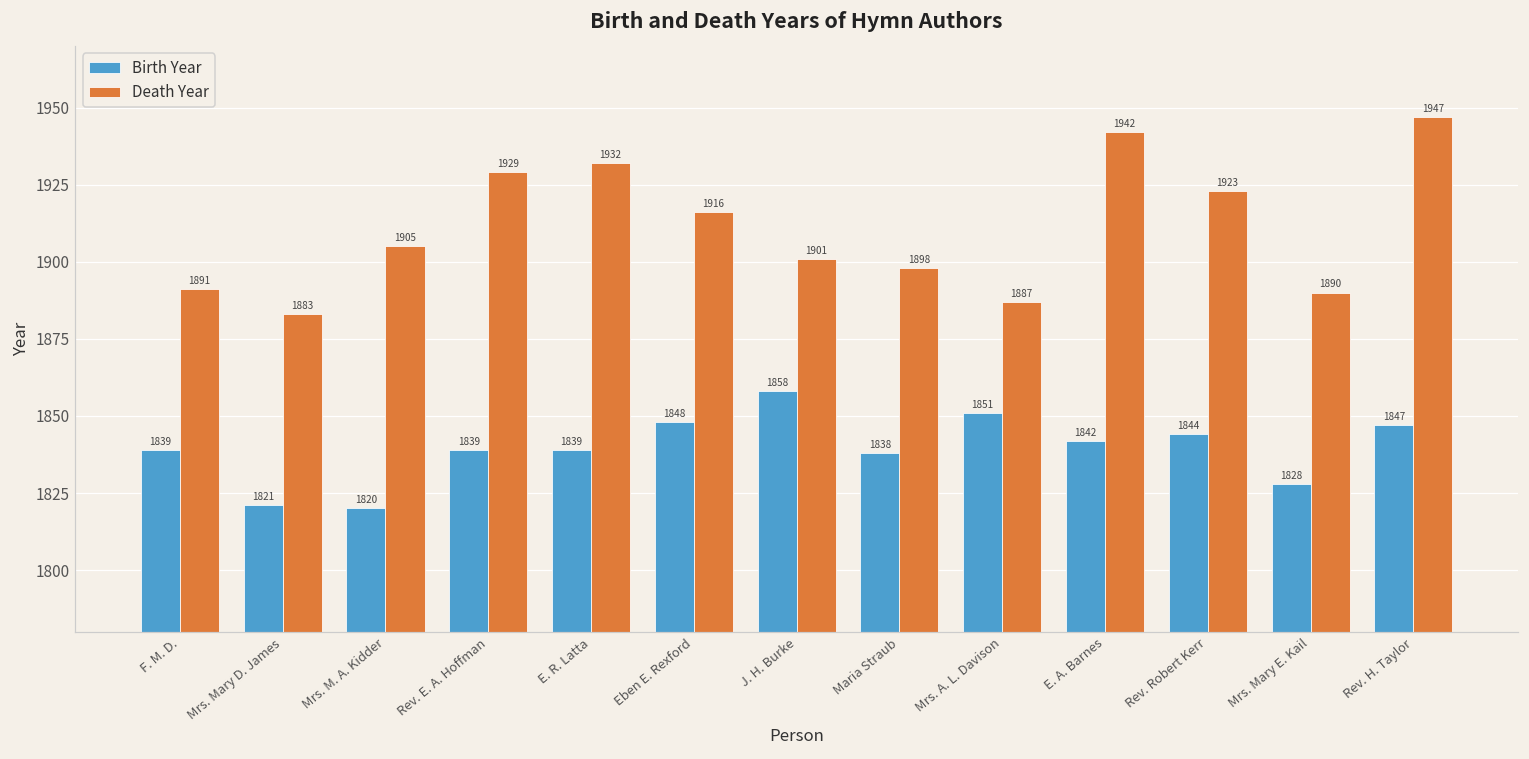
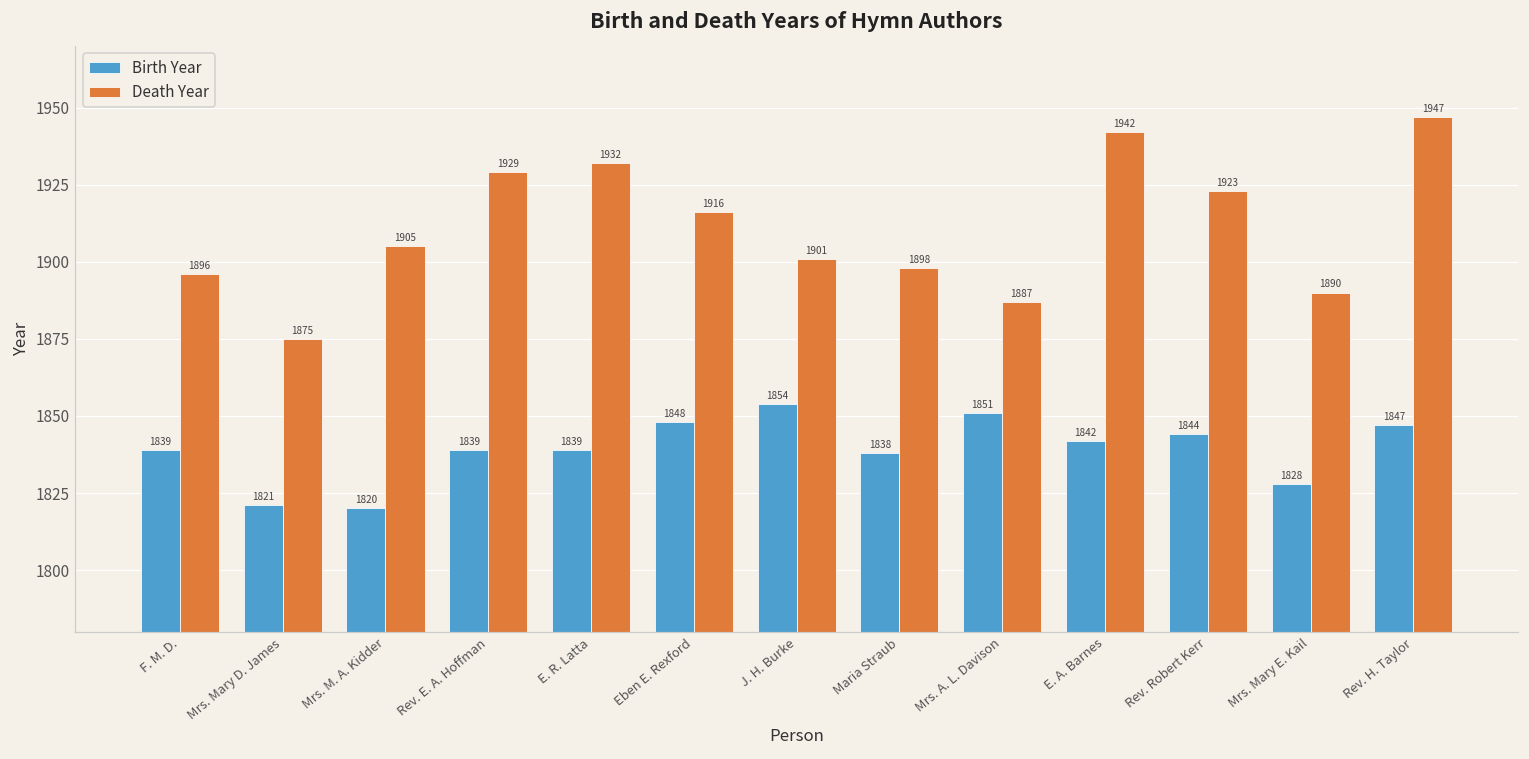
Death Year, F. M. D.: 1891 -> 1896
Death Year, Mrs. Mary D. James: 1883 -> 1875
Birth Year, J. H. Burke: 1858 -> 1854
